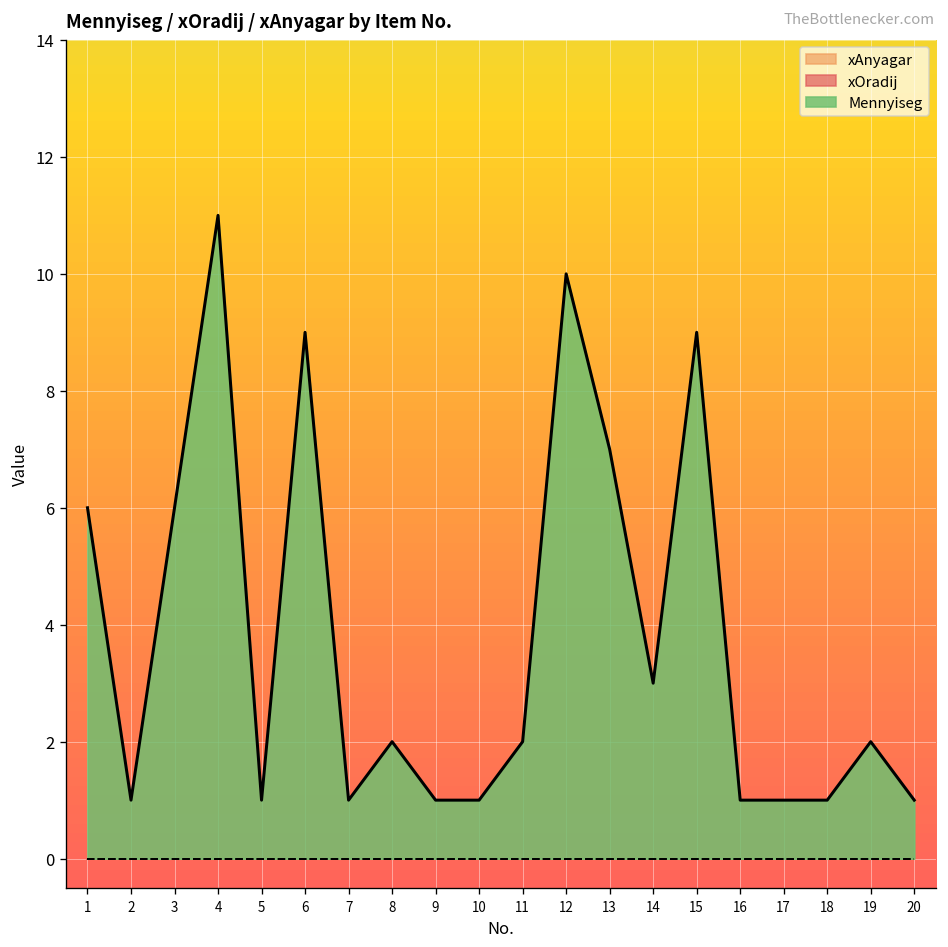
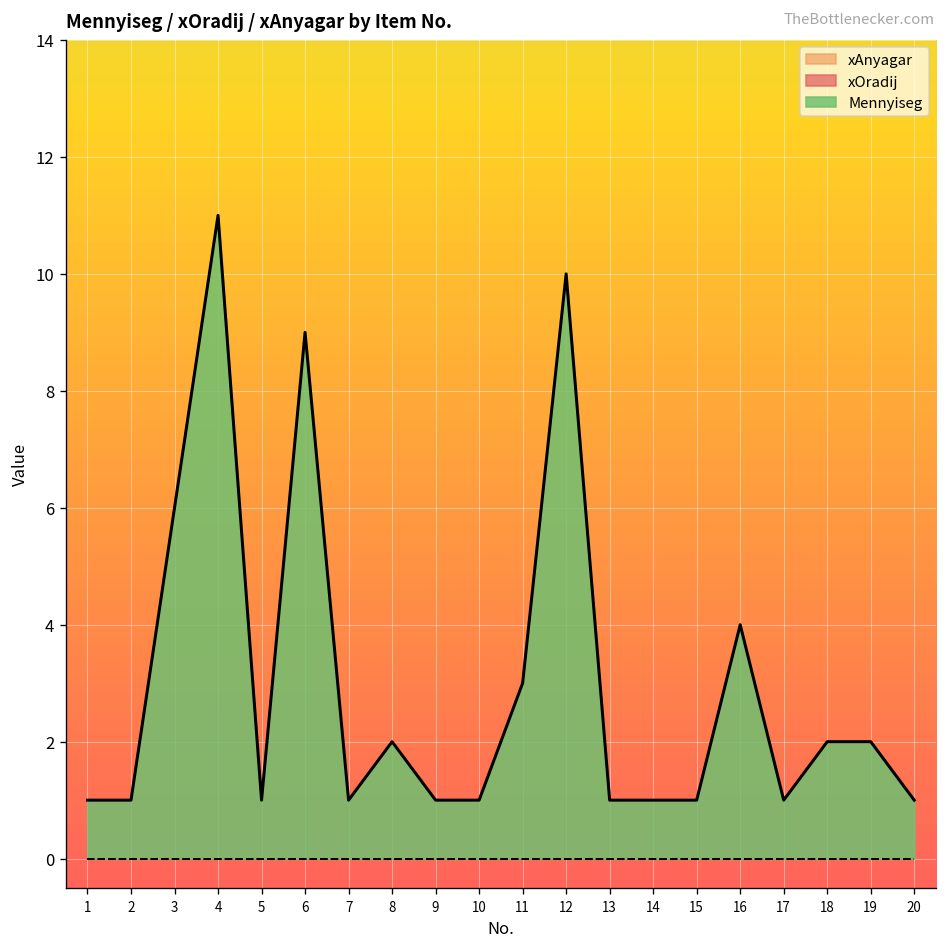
Mennyiseg, 1: 6 -> 1
Mennyiseg, 11: 2 -> 3
Mennyiseg, 13: 7 -> 1
Mennyiseg, 14: 3 -> 1
Mennyiseg, 15: 9 -> 1
Mennyiseg, 16: 1 -> 4
Mennyiseg, 18: 1 -> 2
